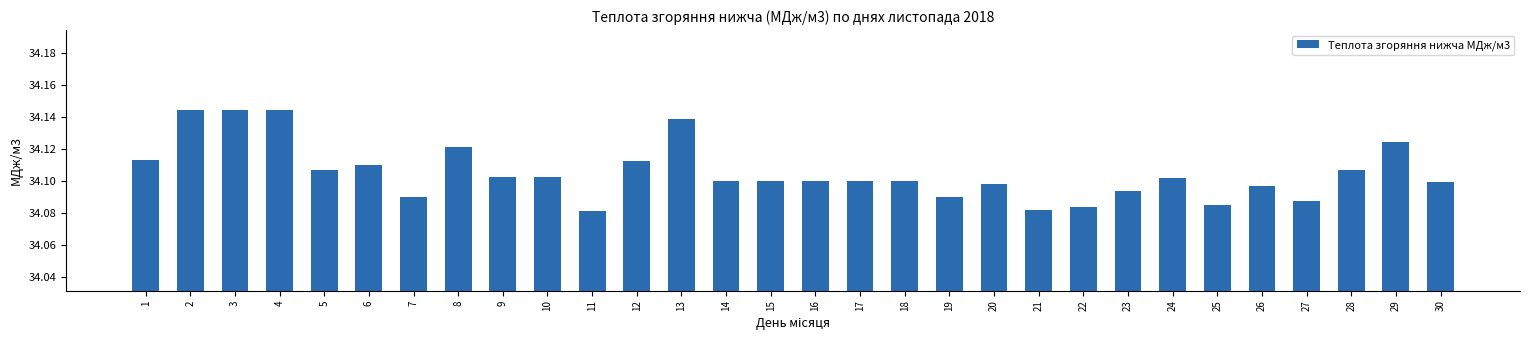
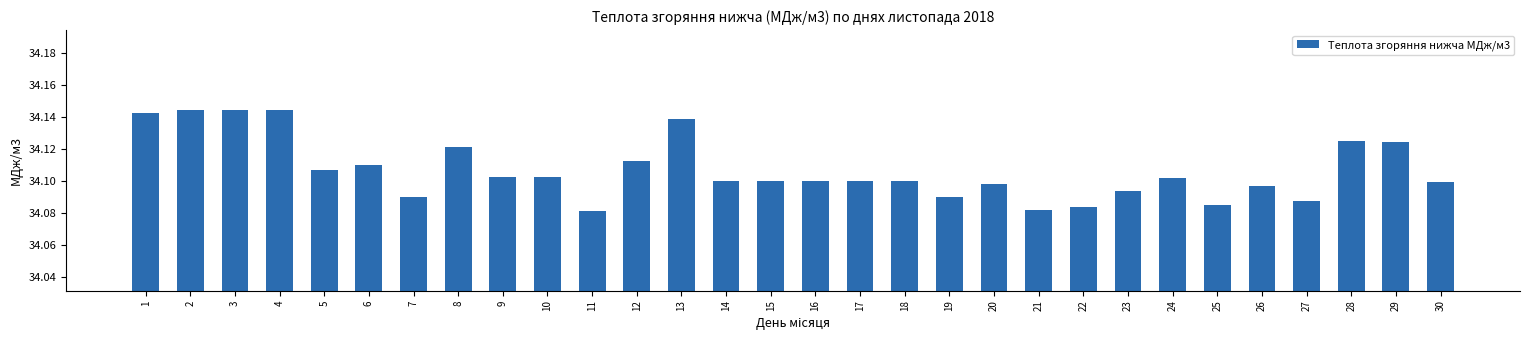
1: 34.113 -> 34.143
28: 34.107 -> 34.125
